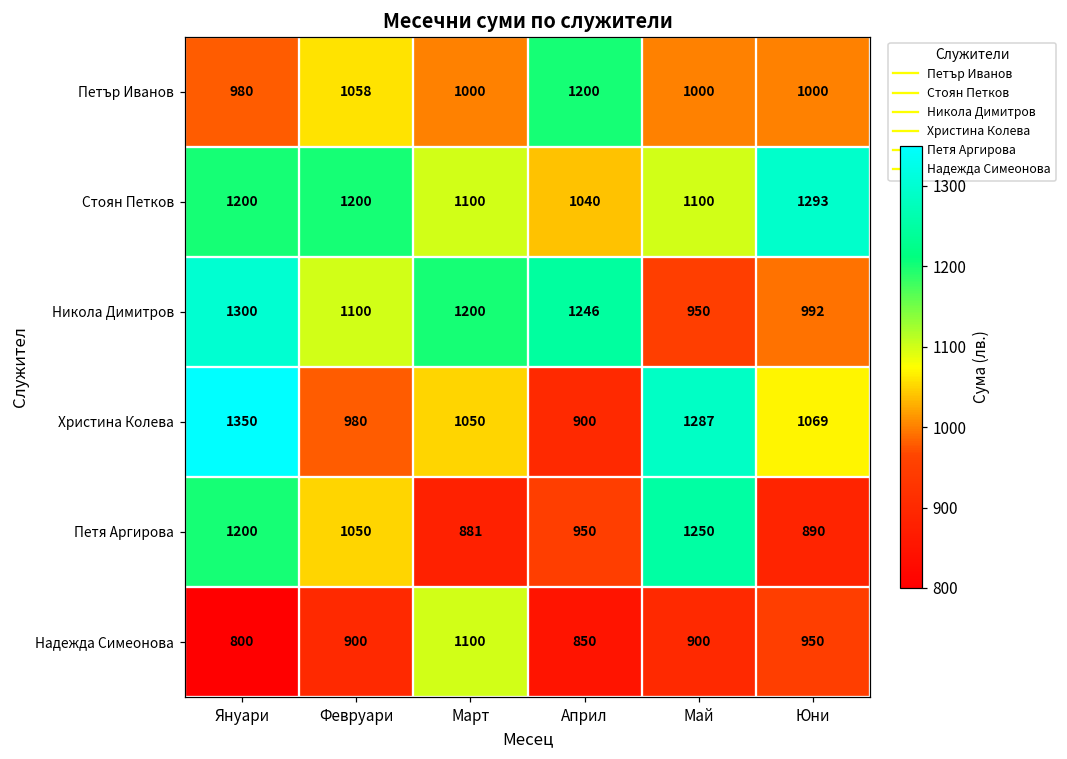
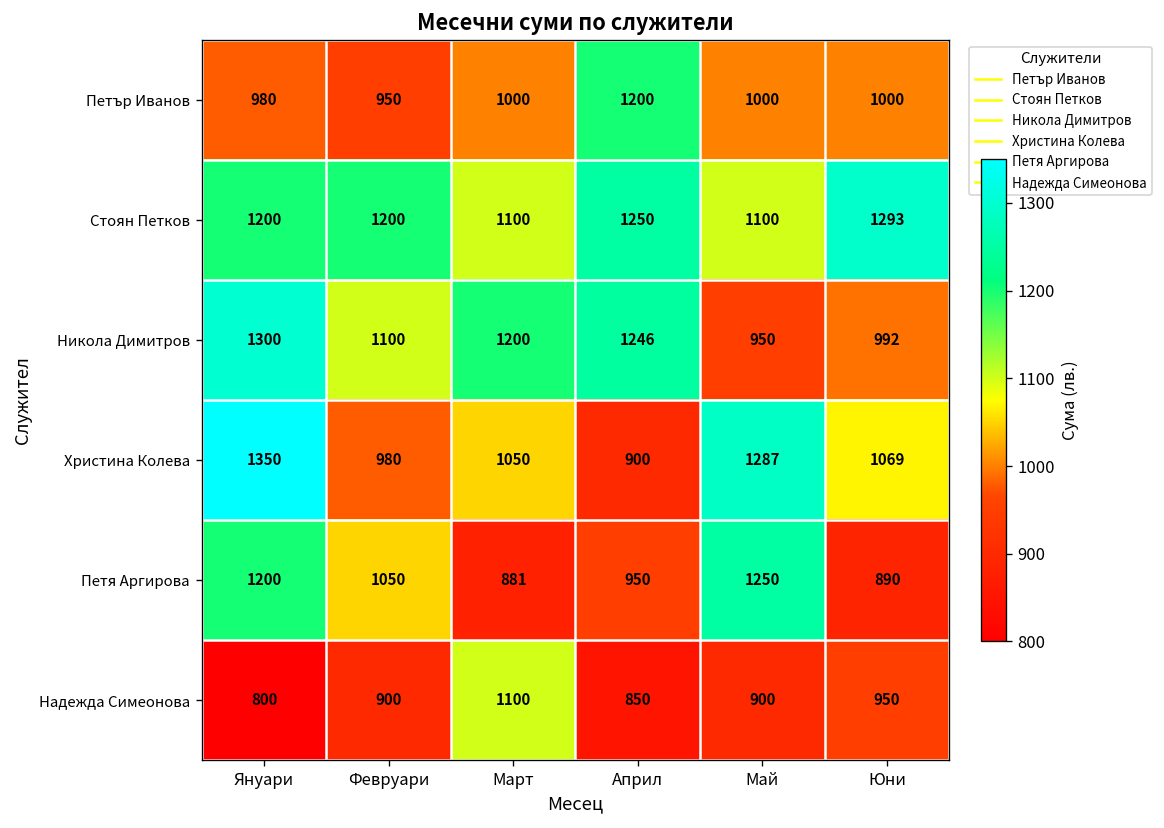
Петър Иванов, Февруари: 1058 -> 950
Стоян Петков, Април: 1040 -> 1250
